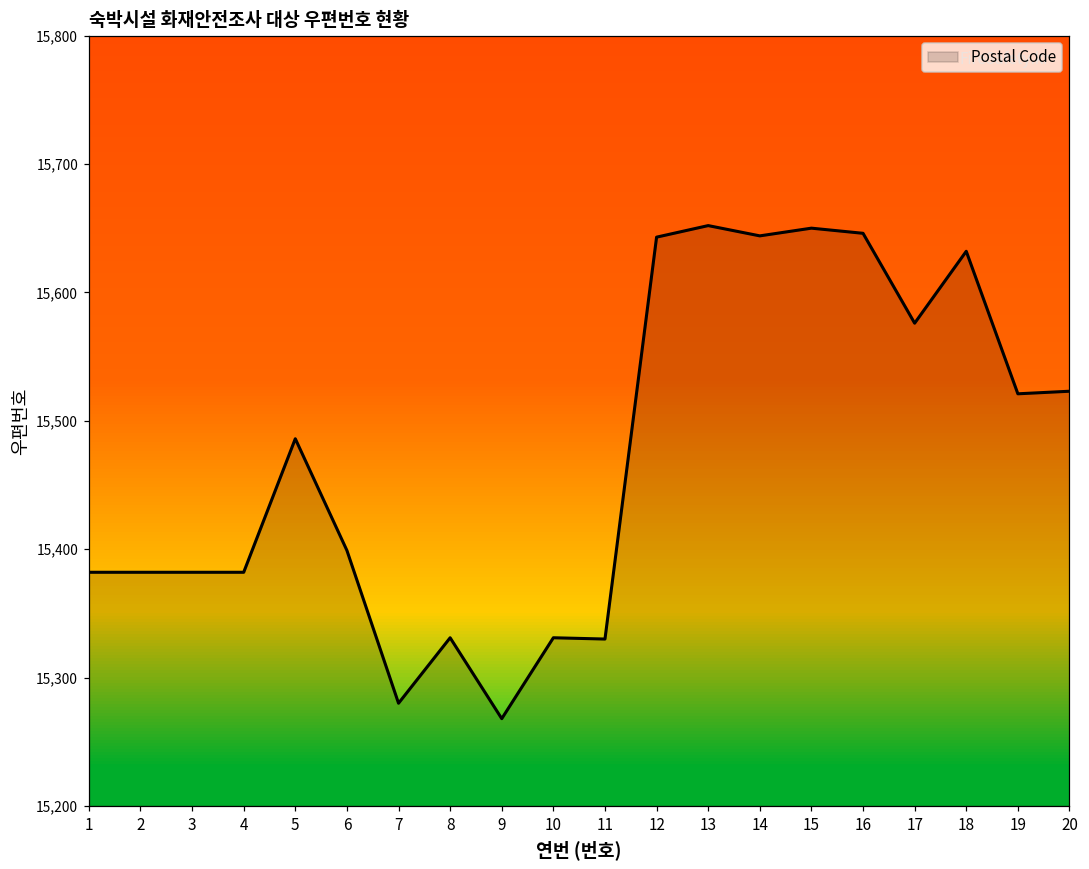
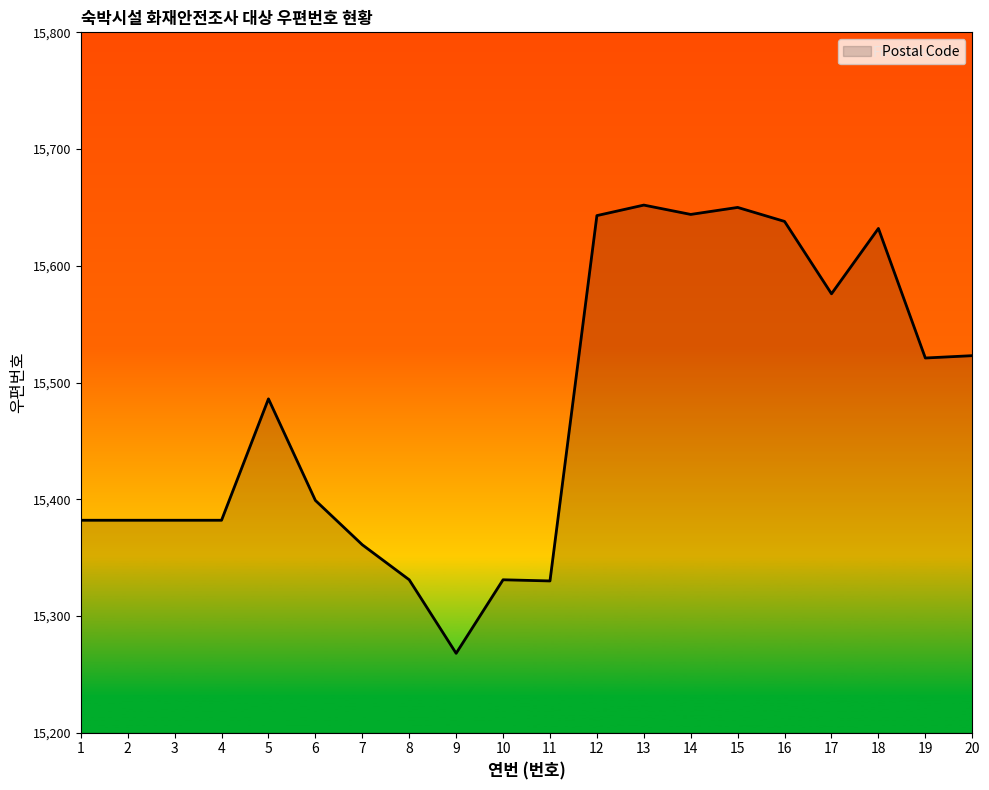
7: 15,280 -> 15,361
16: 15,646 -> 15,638
